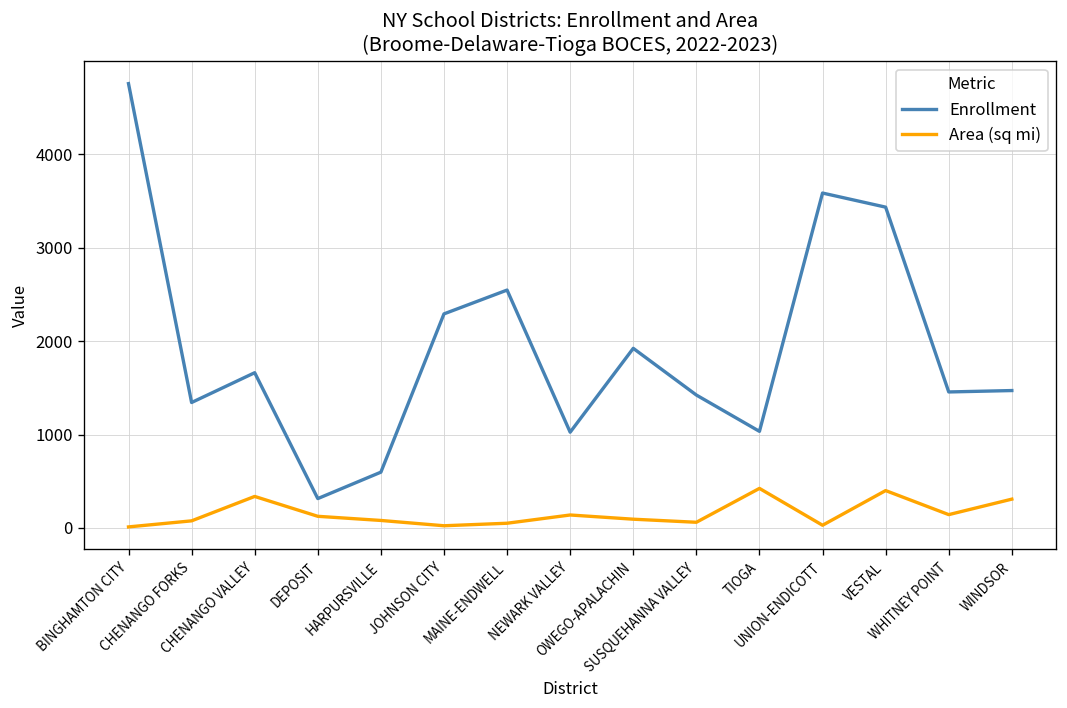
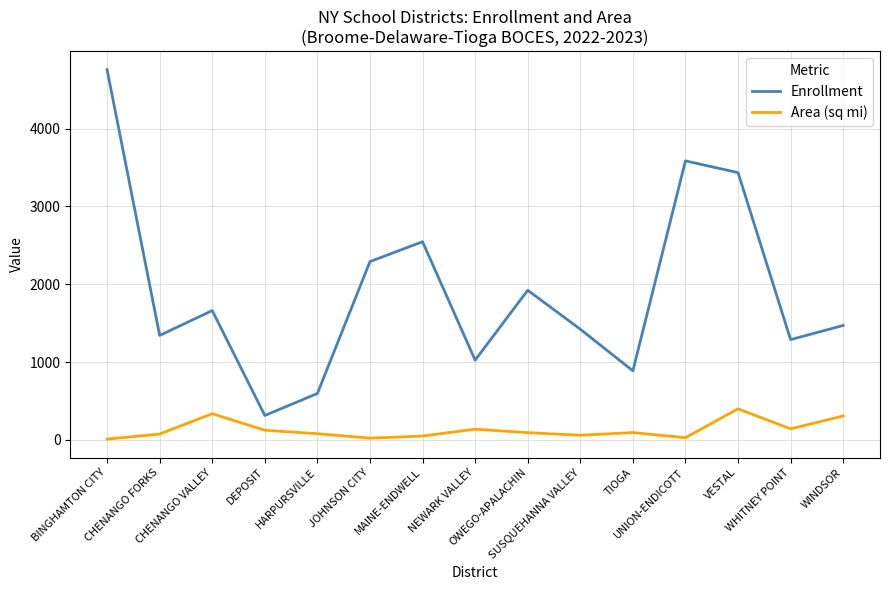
Enrollment, TIOGA: 1000 -> 900
Area (sq mi), TIOGA: 400 -> 100
Enrollment, WHITNEY POINT: 1500 -> 1300
